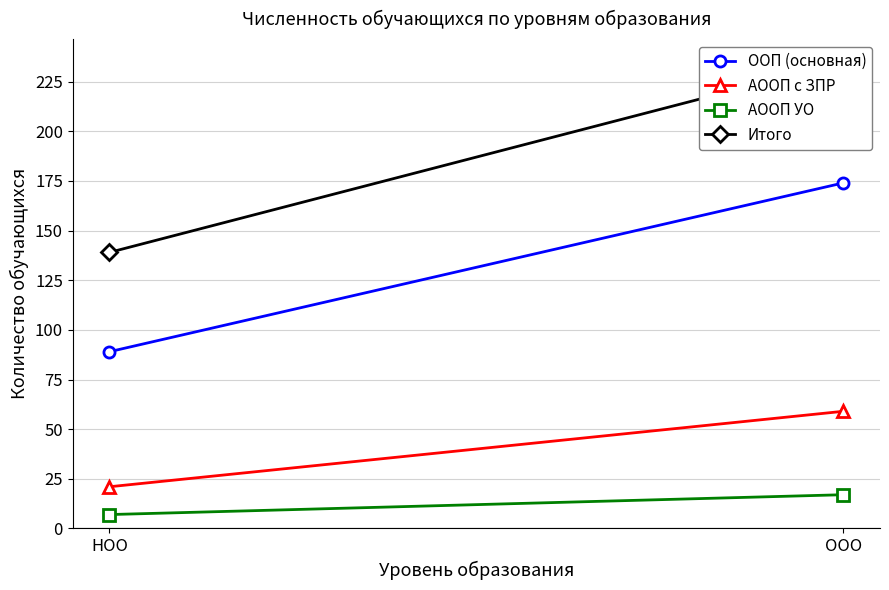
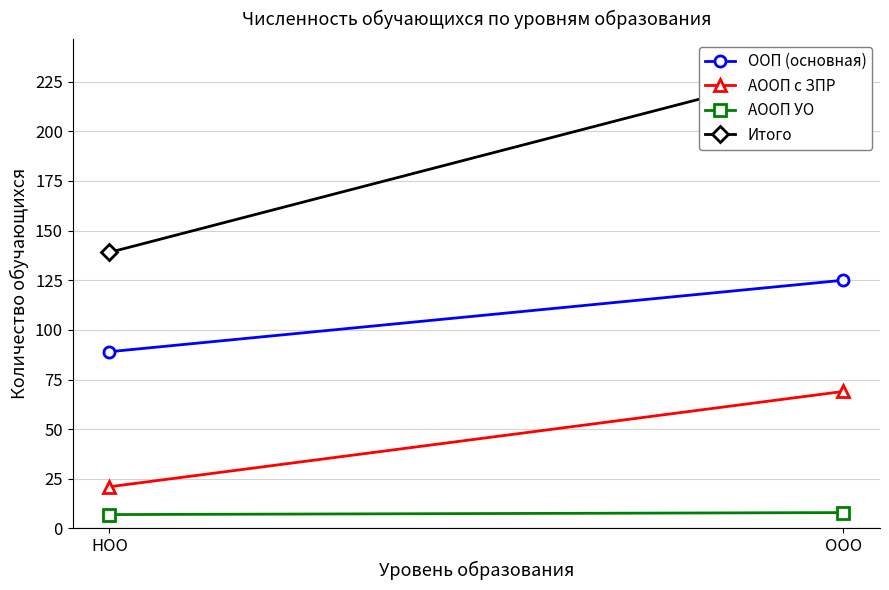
ООП (основная), ООО: 174 -> 125
АООП с ЗПР, ООО: 59 -> 69
АООП УО, ООО: 17 -> 8
